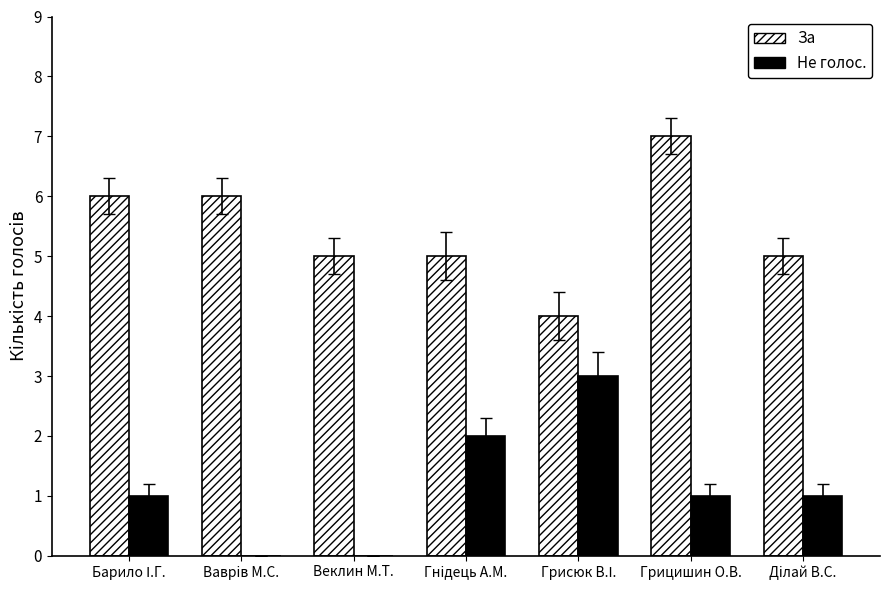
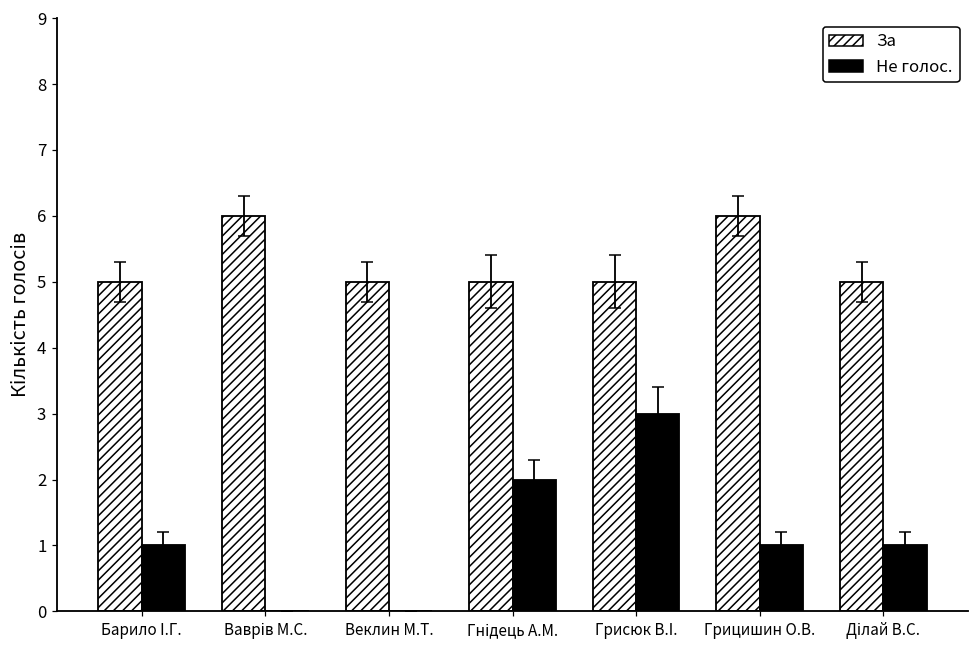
За, Барило І.Г.: 6 -> 5
За, Грисюк В.І.: 4 -> 5
За, Грицишин О.В.: 7 -> 6
